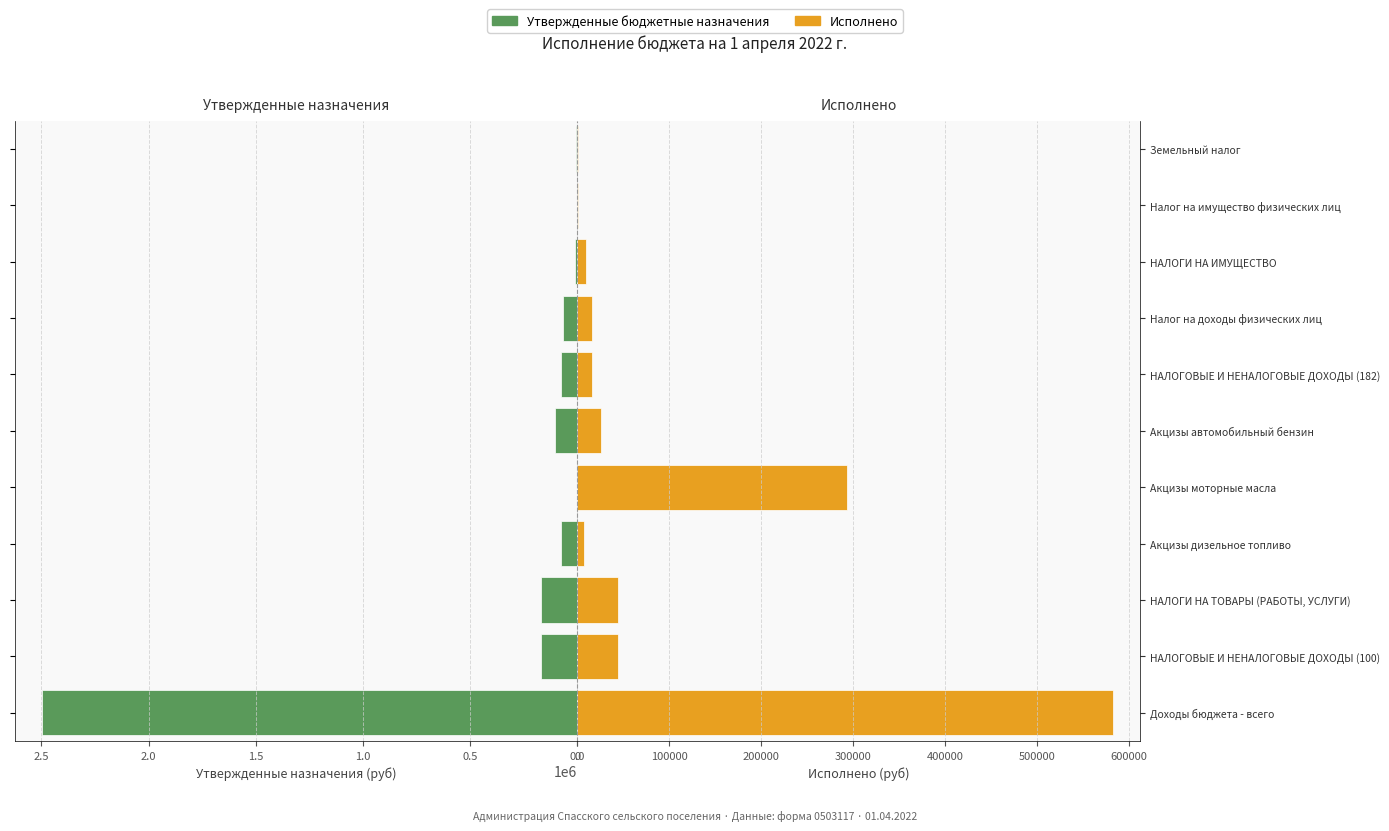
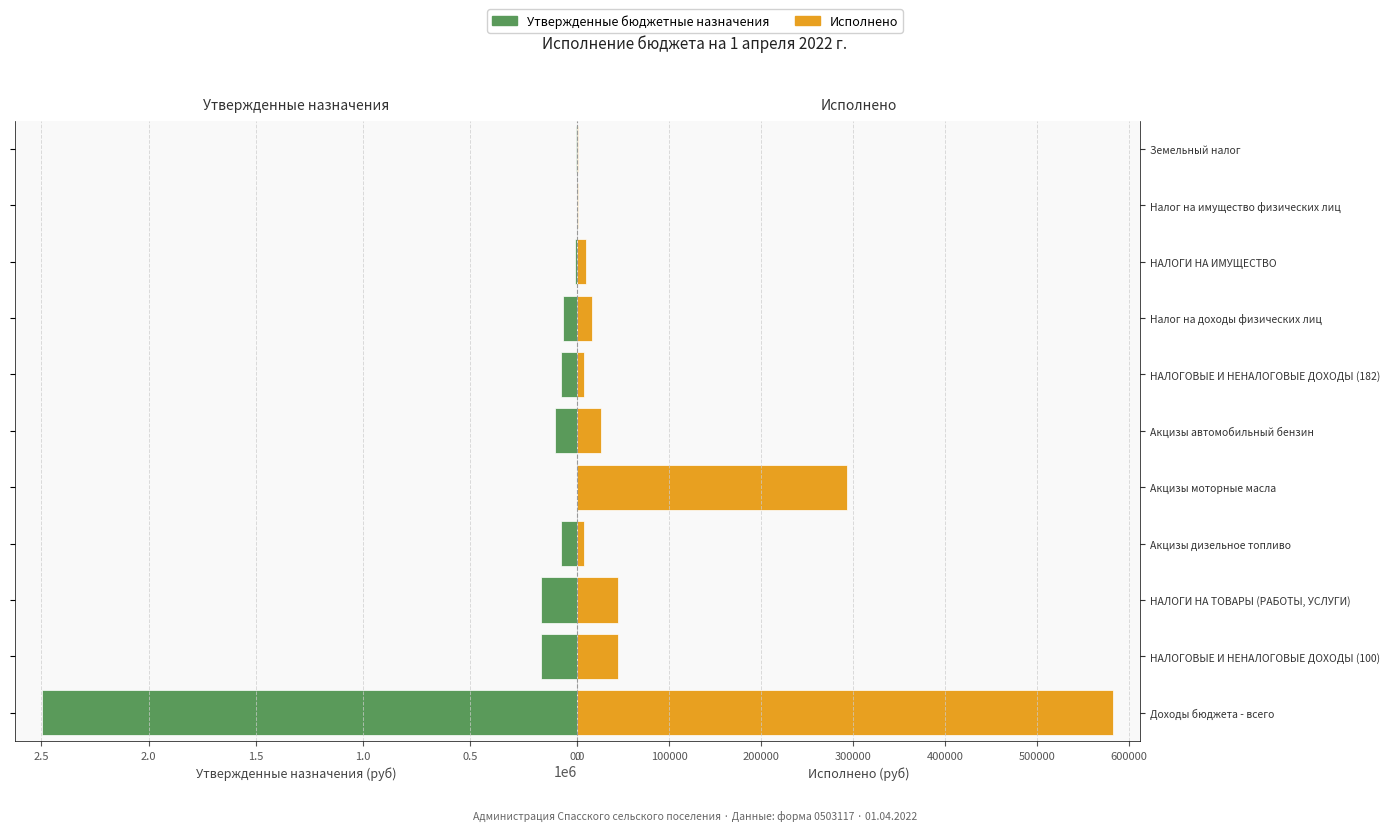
Исполнено, НАЛОГОВЫЕ И НЕНАЛОГОВЫЕ ДОХОДЫ (182): 20000 -> 10000
